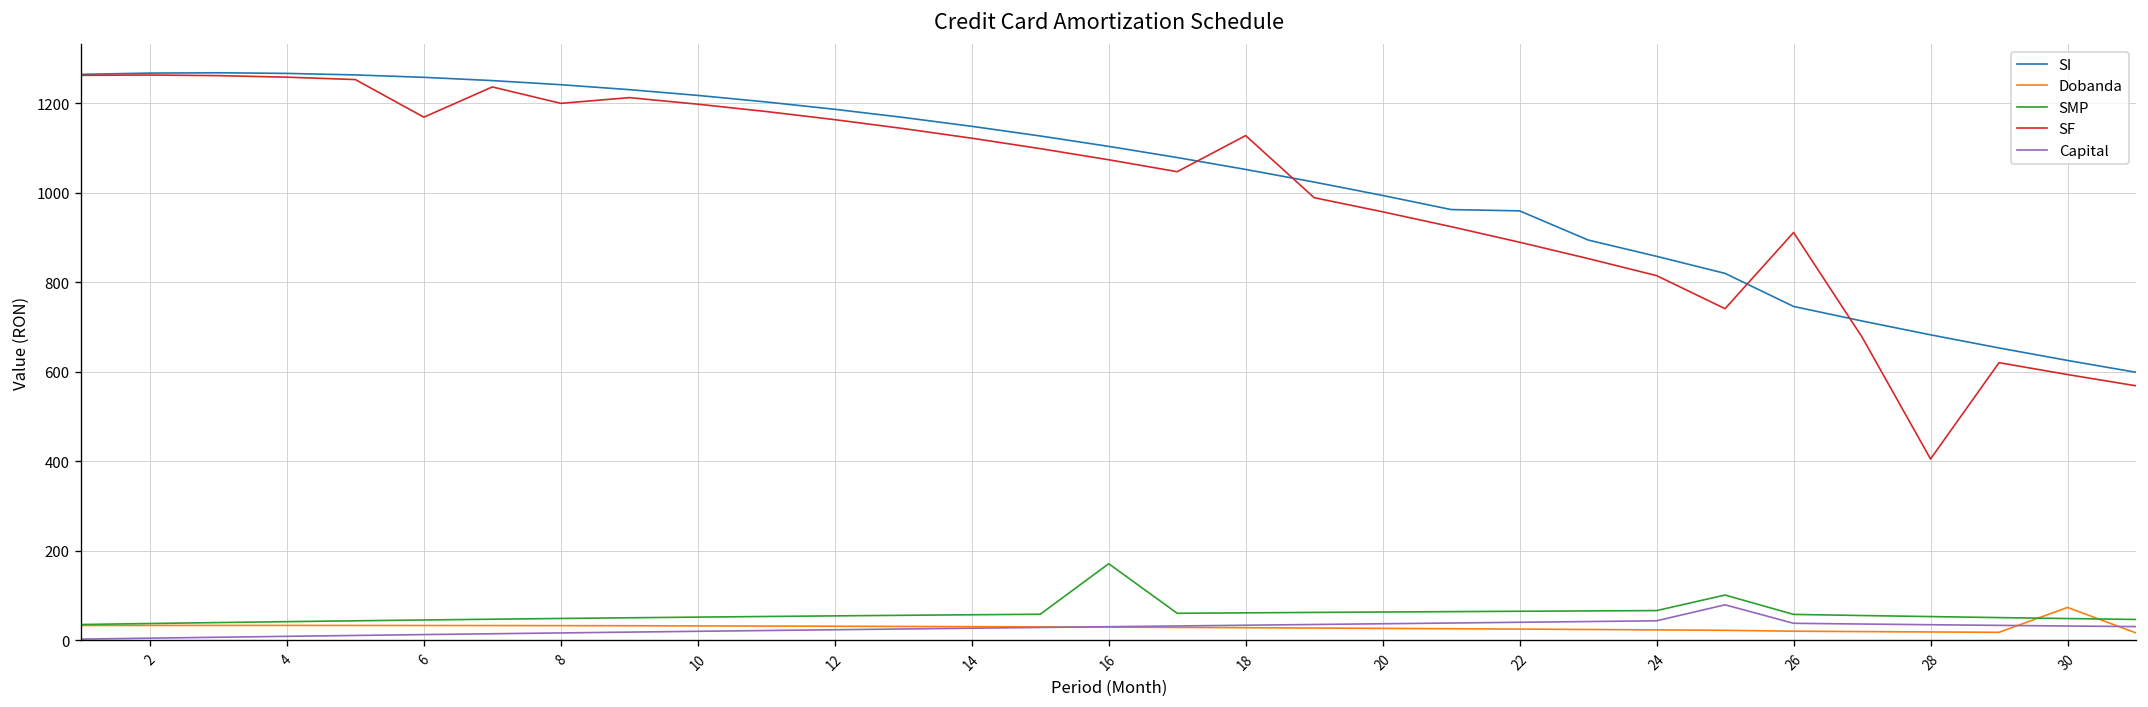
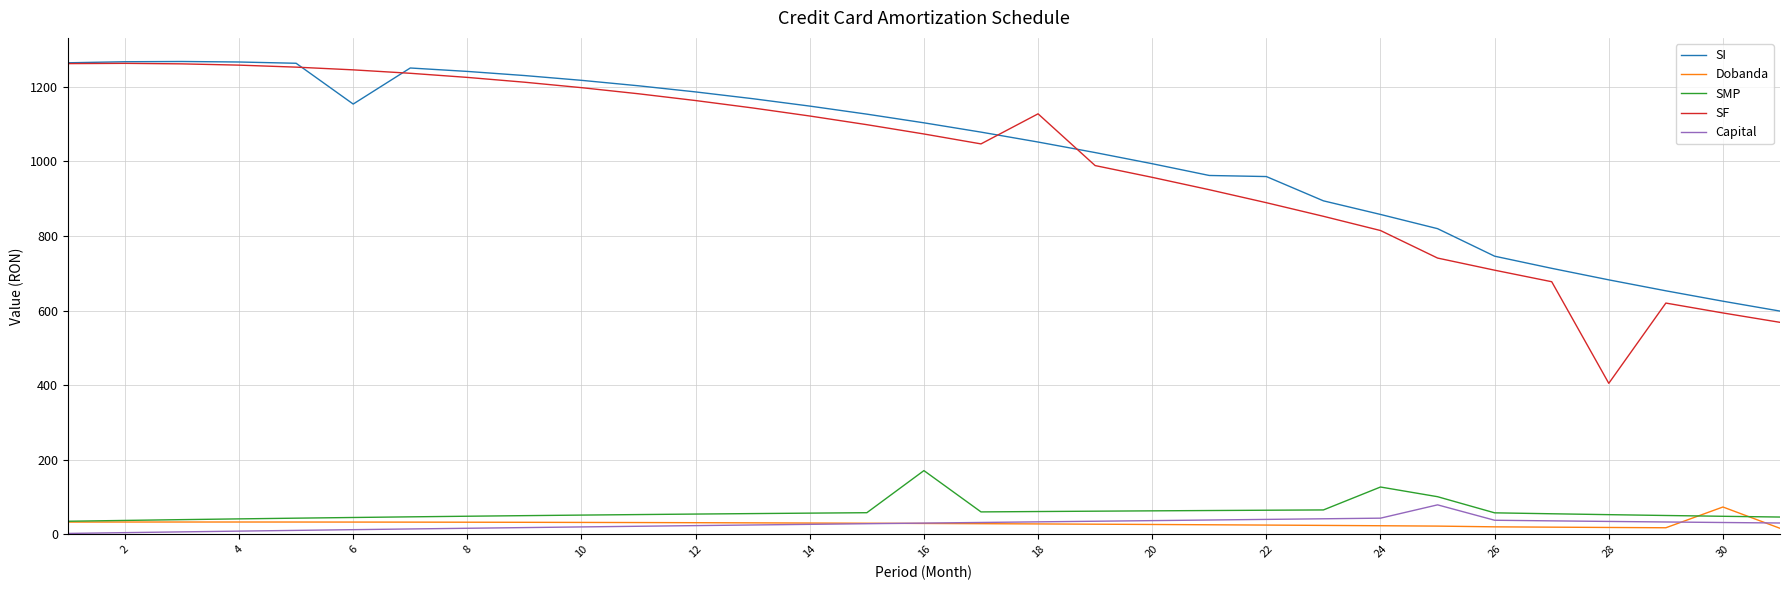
SI, 6: 1260 -> 1150
SF, 6: 1170 -> 1250
SF, 8: 1200 -> 1230
SMP, 24: 70 -> 130
SF, 26: 910 -> 710
